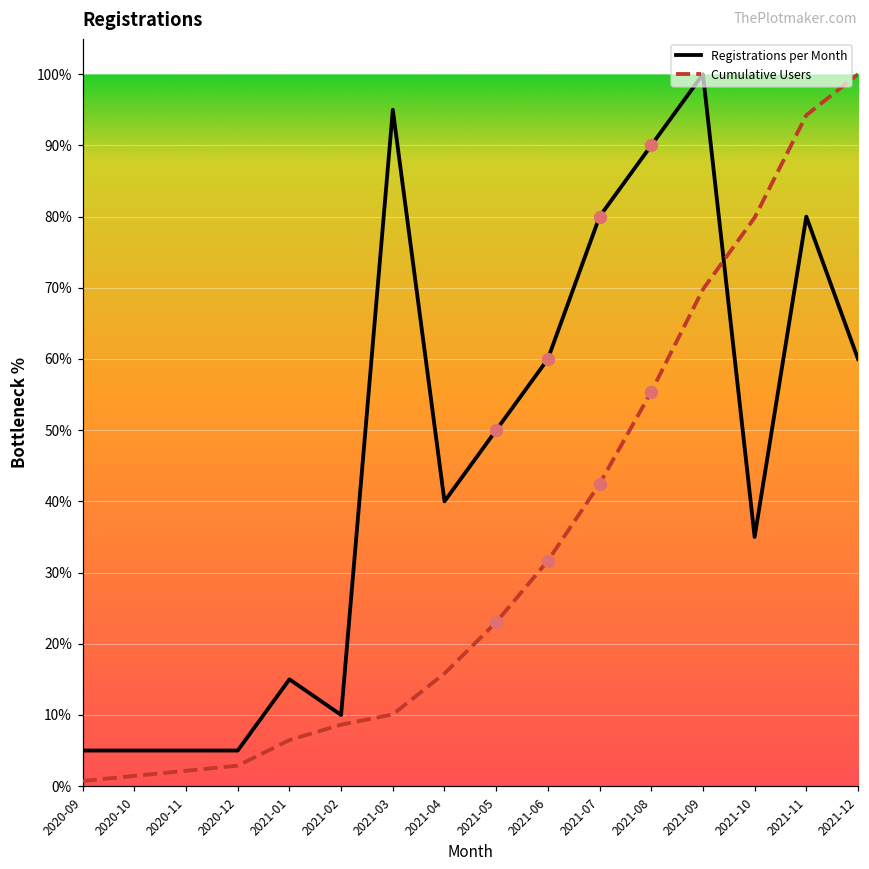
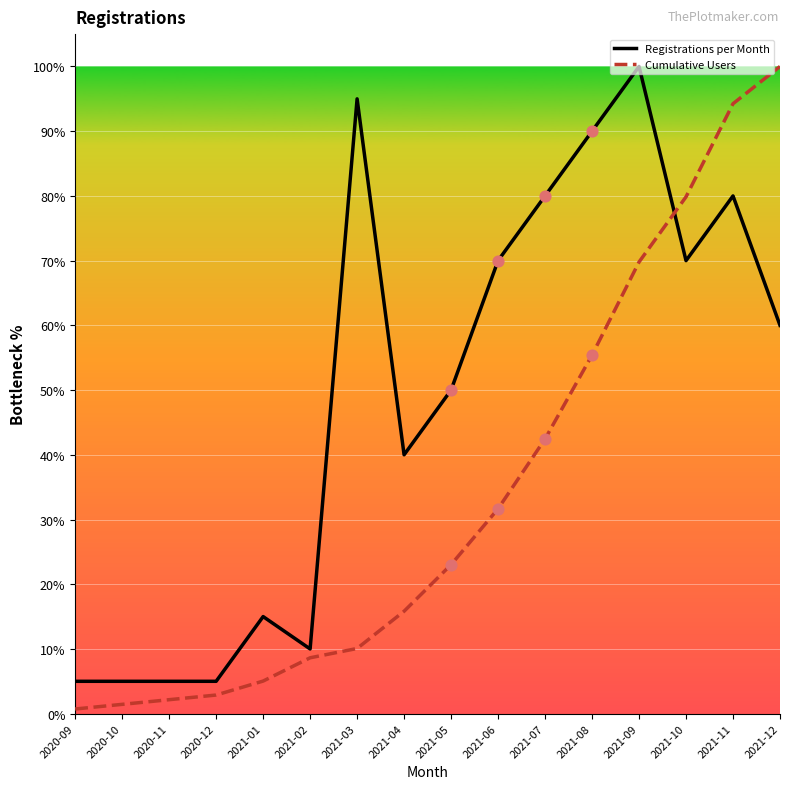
Cumulative Users, 2021-01: 6% -> 5%
Registrations per Month, 2021-06: 60% -> 70%
Registrations per Month, 2021-10: 35% -> 70%
